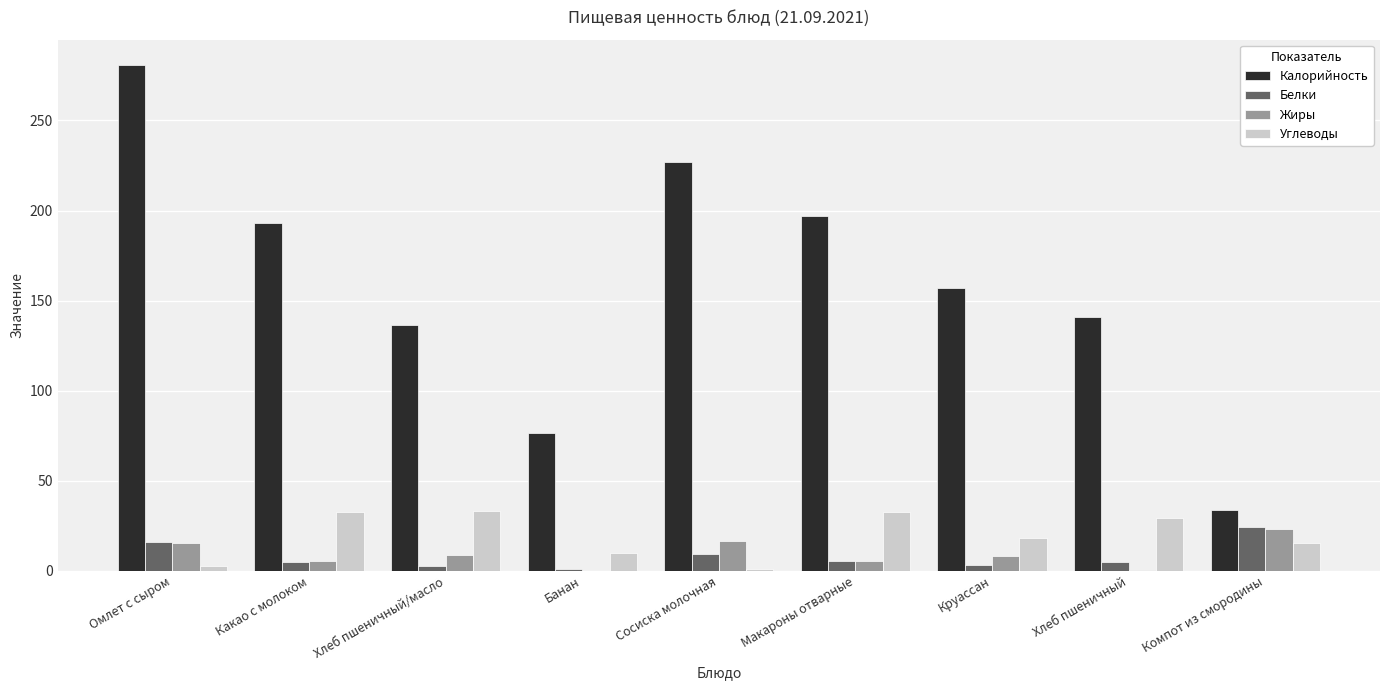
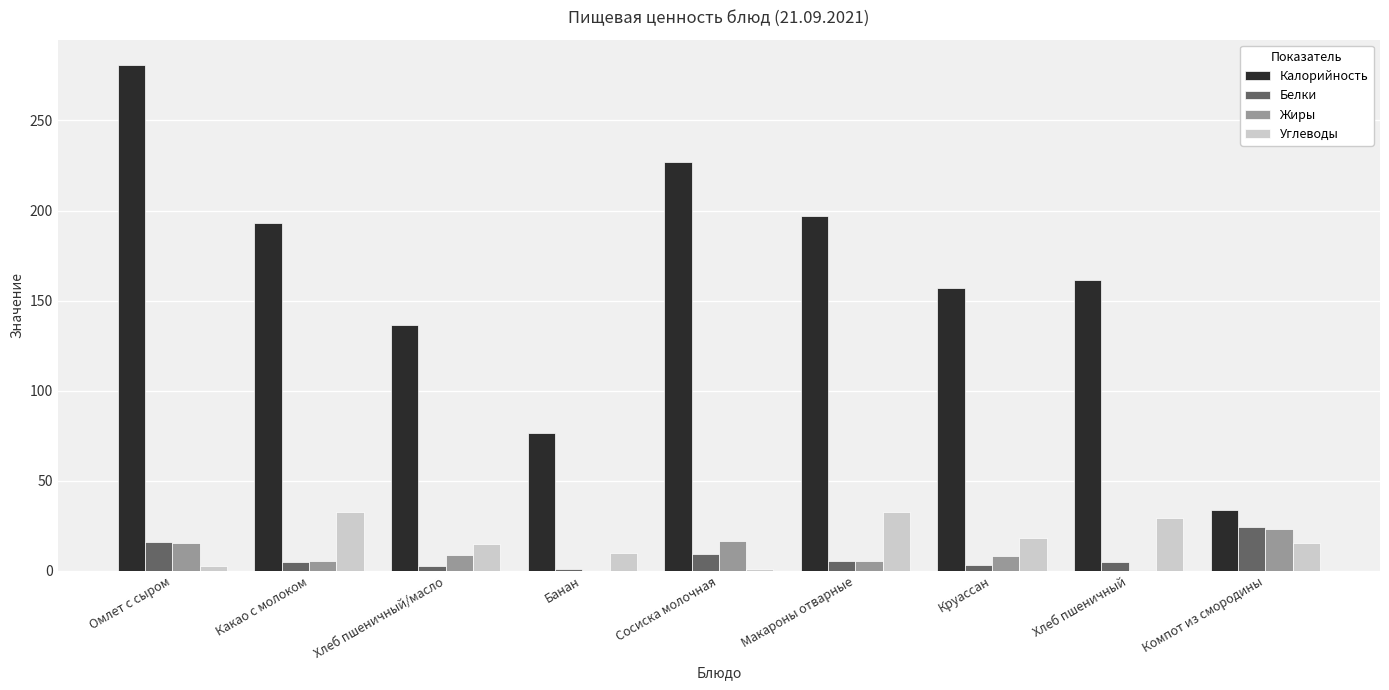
Углеводы, Хлеб пшеничный/масло: 33 -> 15
Калорийность, Хлеб пшеничный: 141 -> 162
